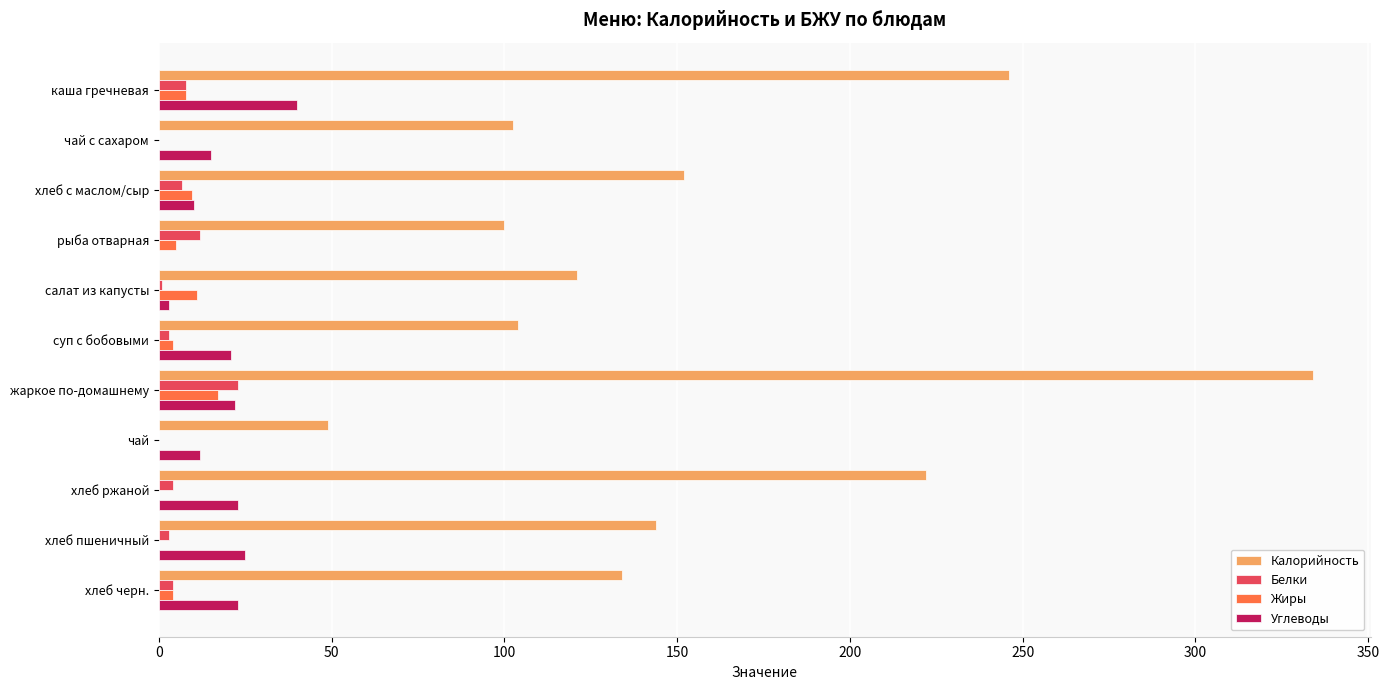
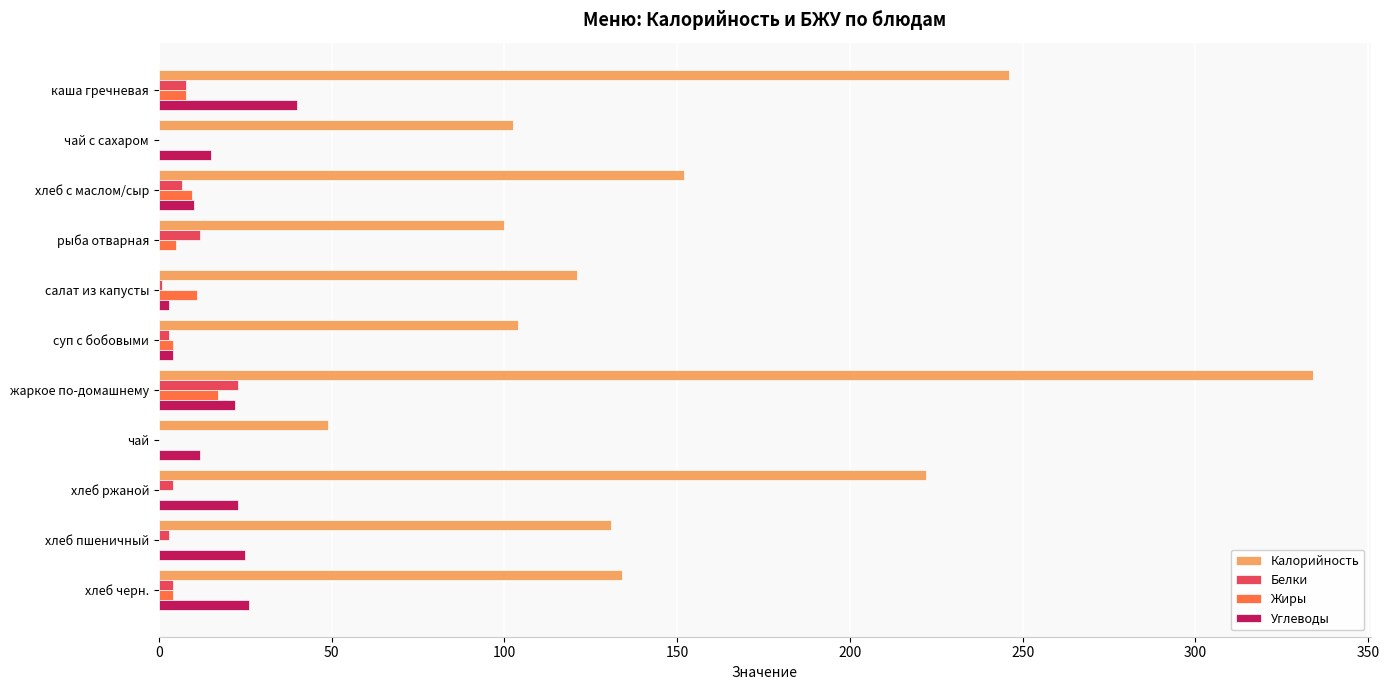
Углеводы, суп с бобовыми: 21 -> 4
Калорийность, хлеб пшеничный: 144 -> 131
Углеводы, хлеб черн.: 23 -> 26
